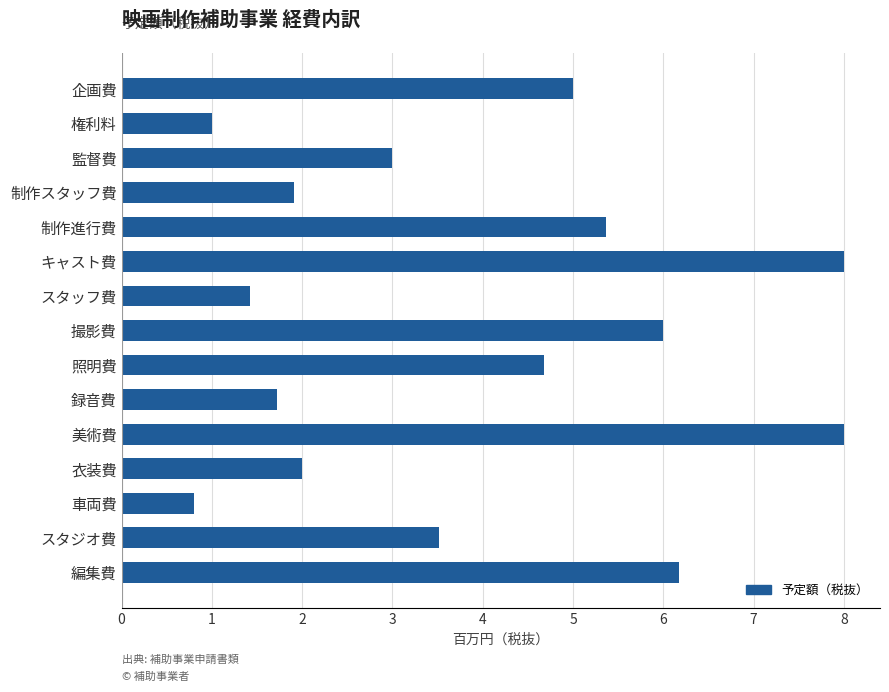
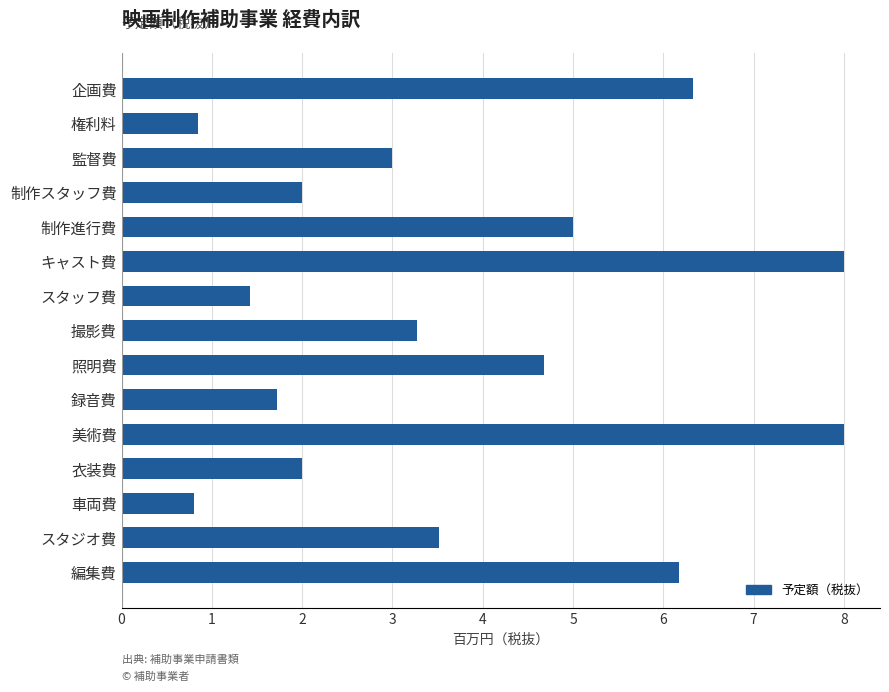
企画費: 5.0 -> 6.3
権利料: 1.0 -> 0.8
制作スタッフ費: 1.9 -> 2.0
制作進行費: 5.4 -> 5.0
撮影費: 6.0 -> 3.3
